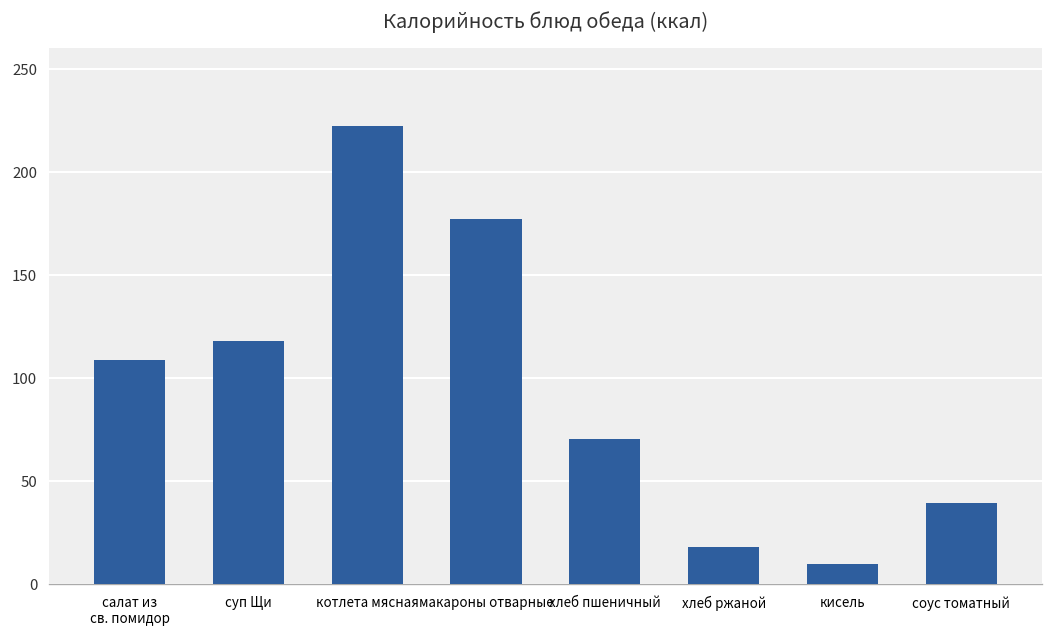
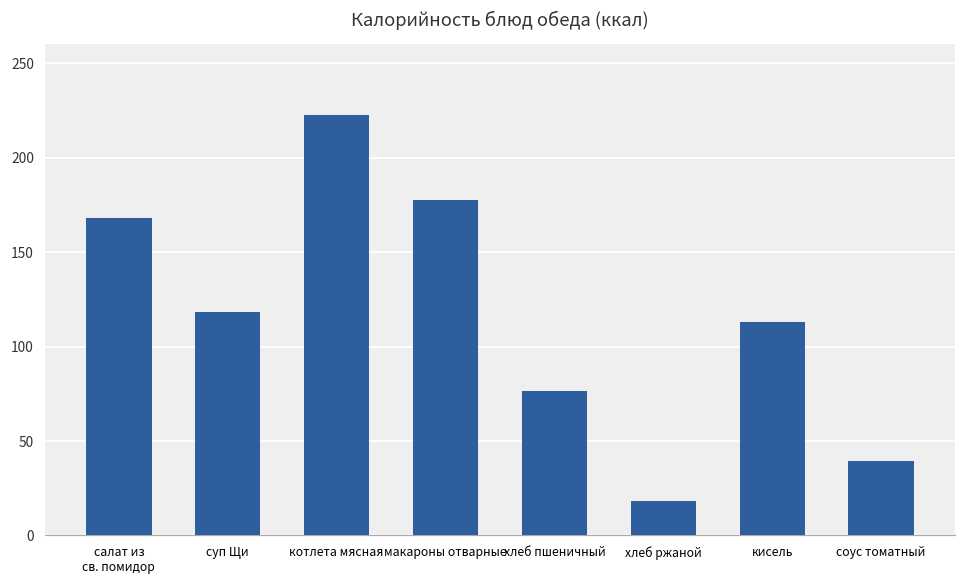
салат из св. помидор: 109 -> 168
хлеб пшеничный: 70 -> 77
кисель: 10 -> 113
